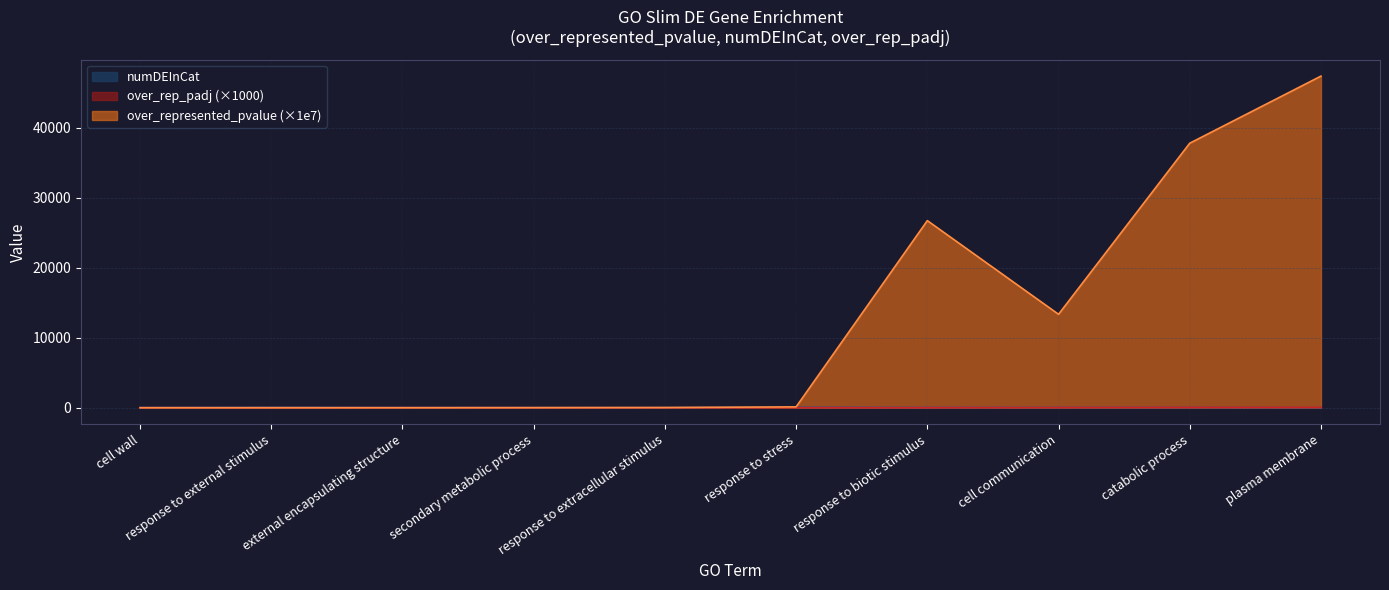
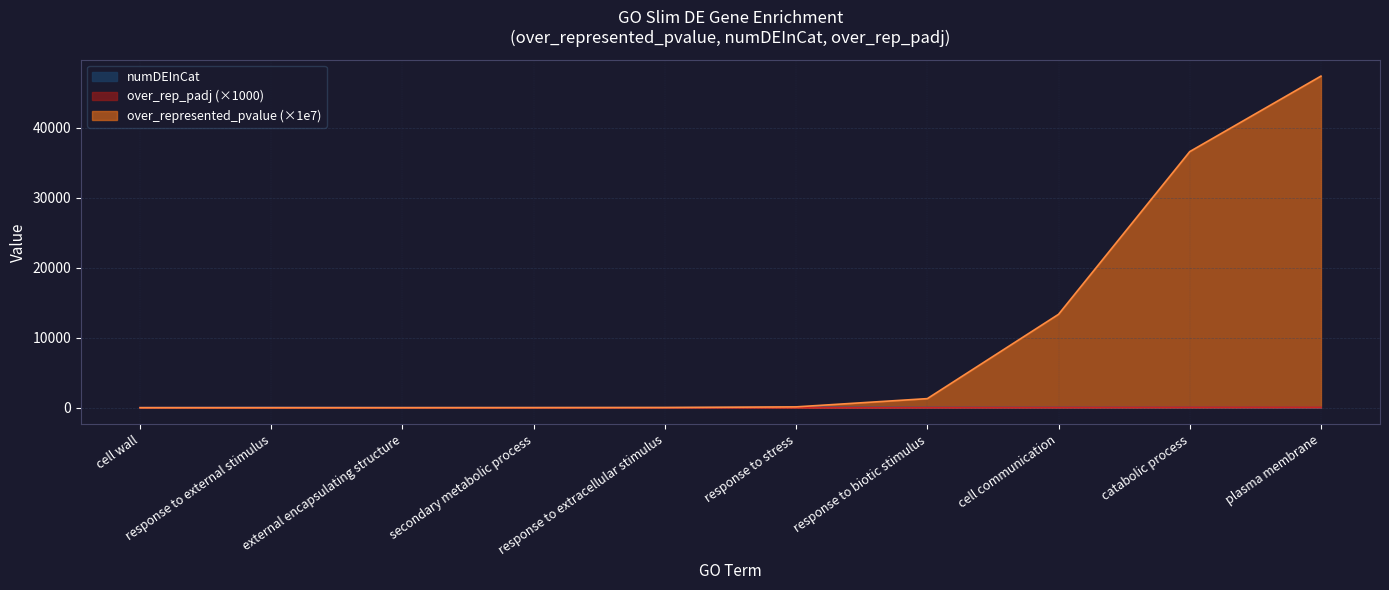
over_represented_pvalue (×1e7), response to biotic stimulus: 27000 -> 1000
over_represented_pvalue (×1e7), catabolic process: 38000 -> 37000
